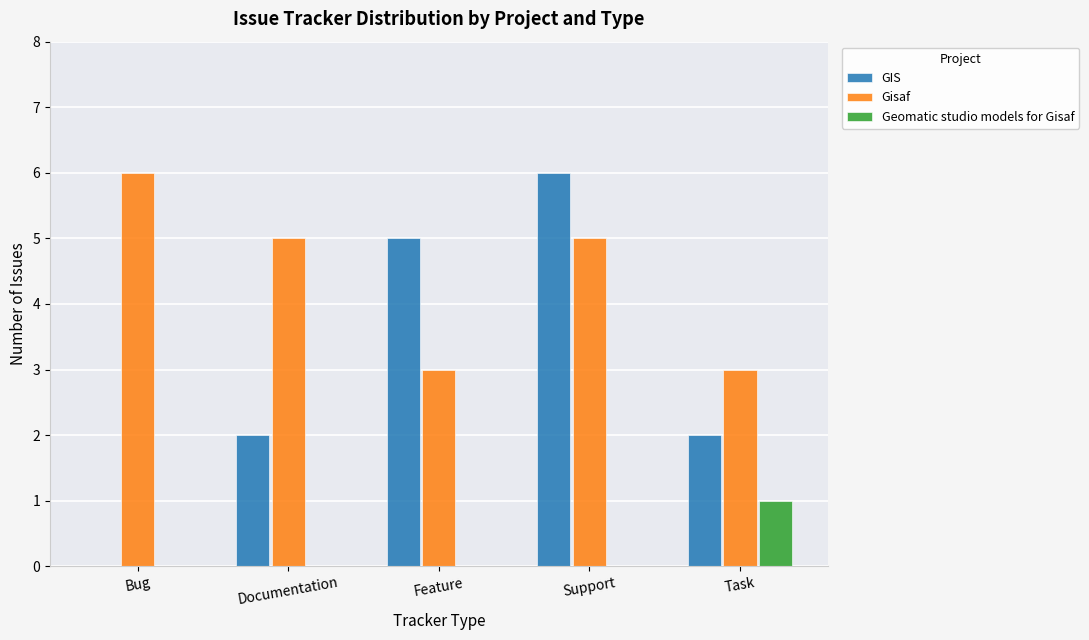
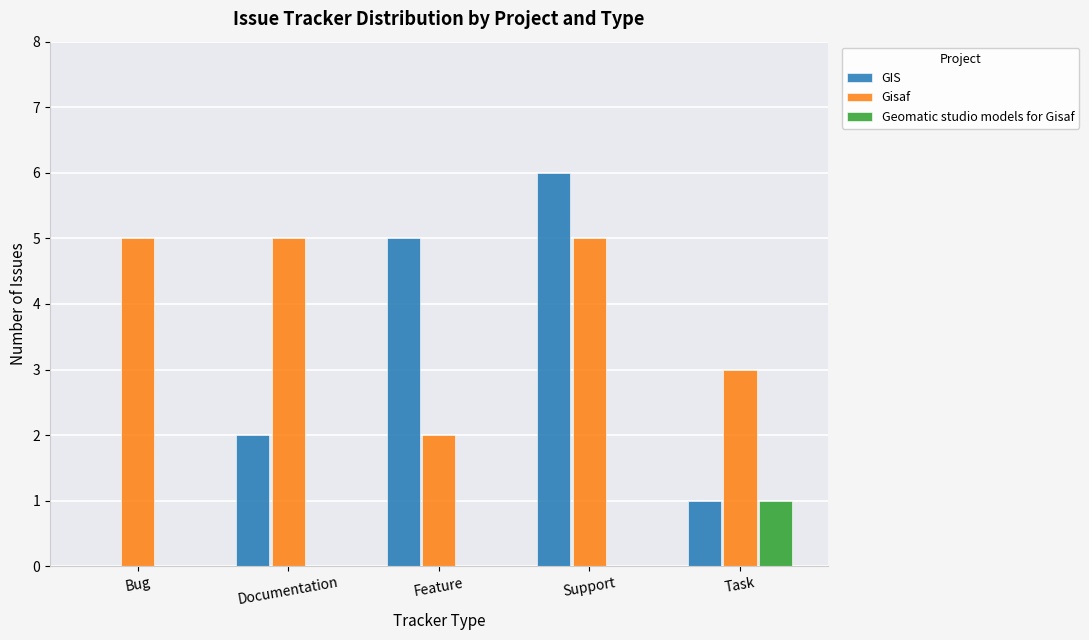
Gisaf, Bug: 6 -> 5
Gisaf, Feature: 3 -> 2
GIS, Task: 2 -> 1
